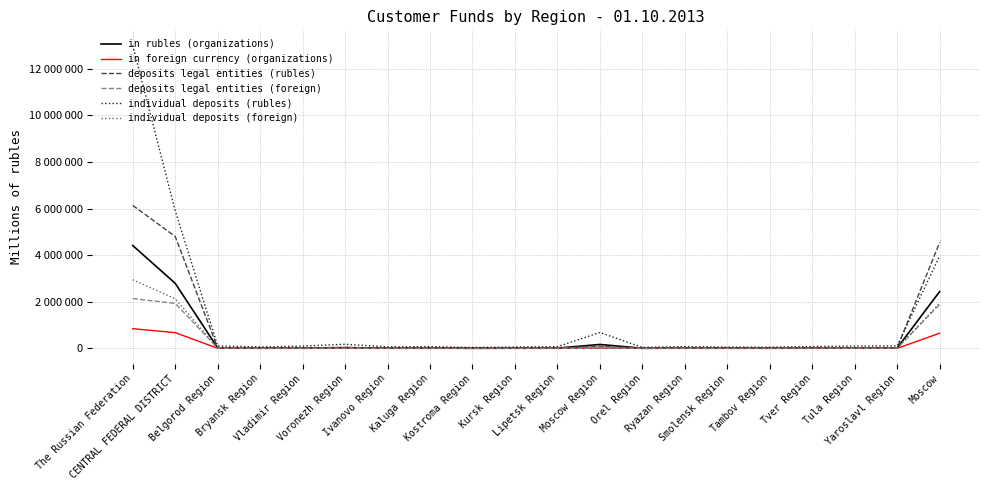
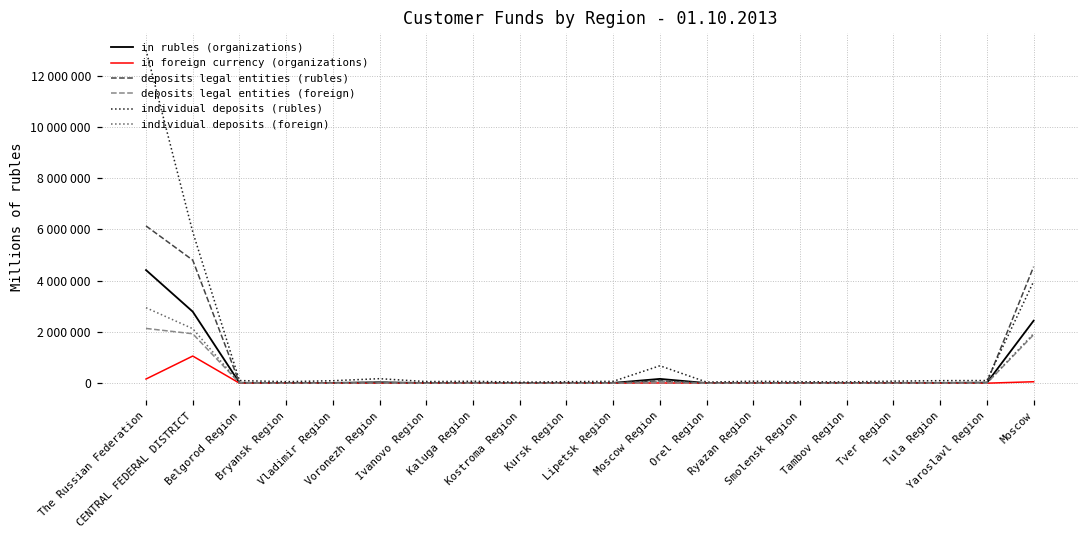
in foreign currency (organizations), The Russian Federation: 800000 -> 200000
in foreign currency (organizations), CENTRAL FEDERAL DISTRICT: 700000 -> 1100000
in foreign currency (organizations), Moscow: 700000 -> 100000
